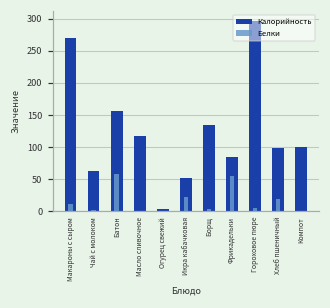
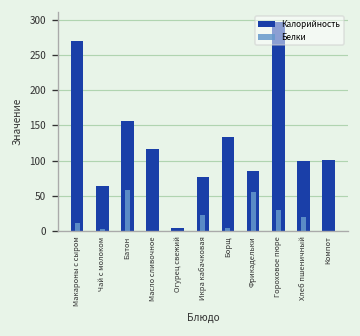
Калорийность, Икра кабачковая: 50 -> 80
Белки, Гороховое пюре: 10 -> 30
